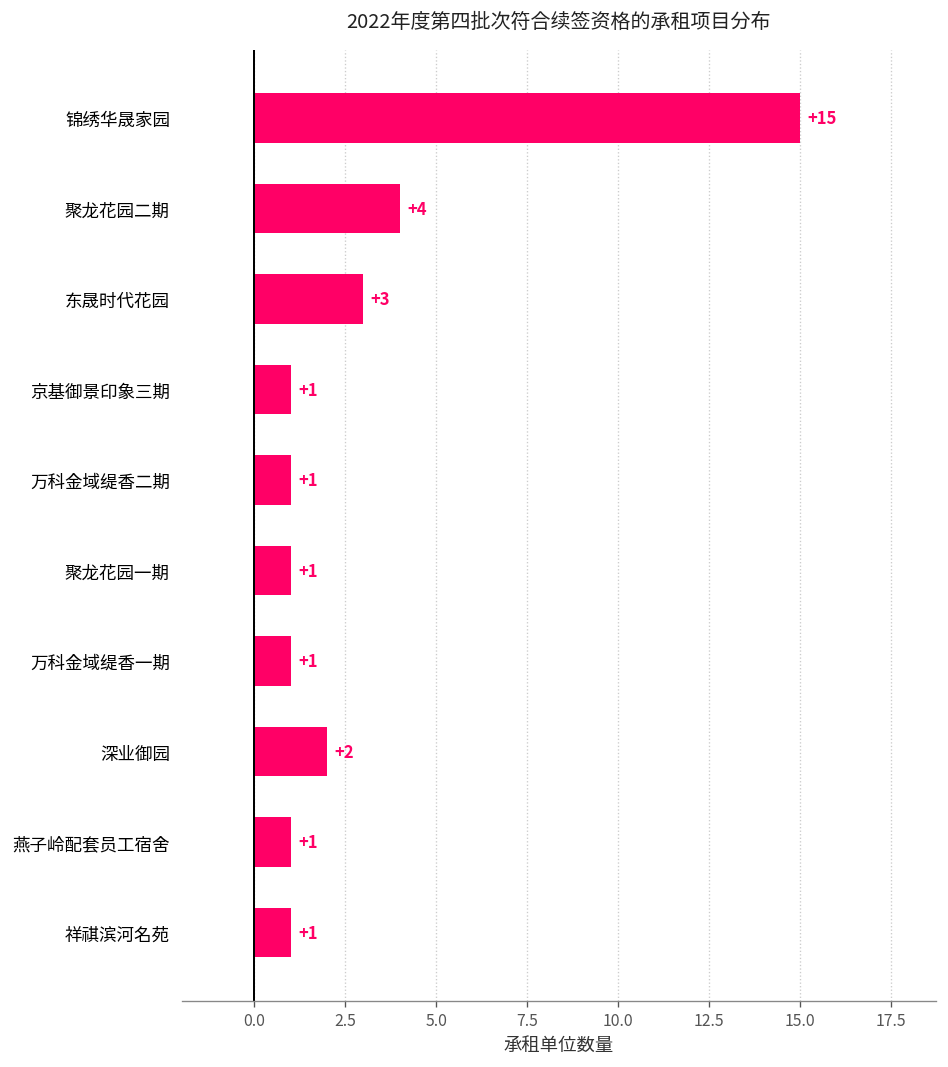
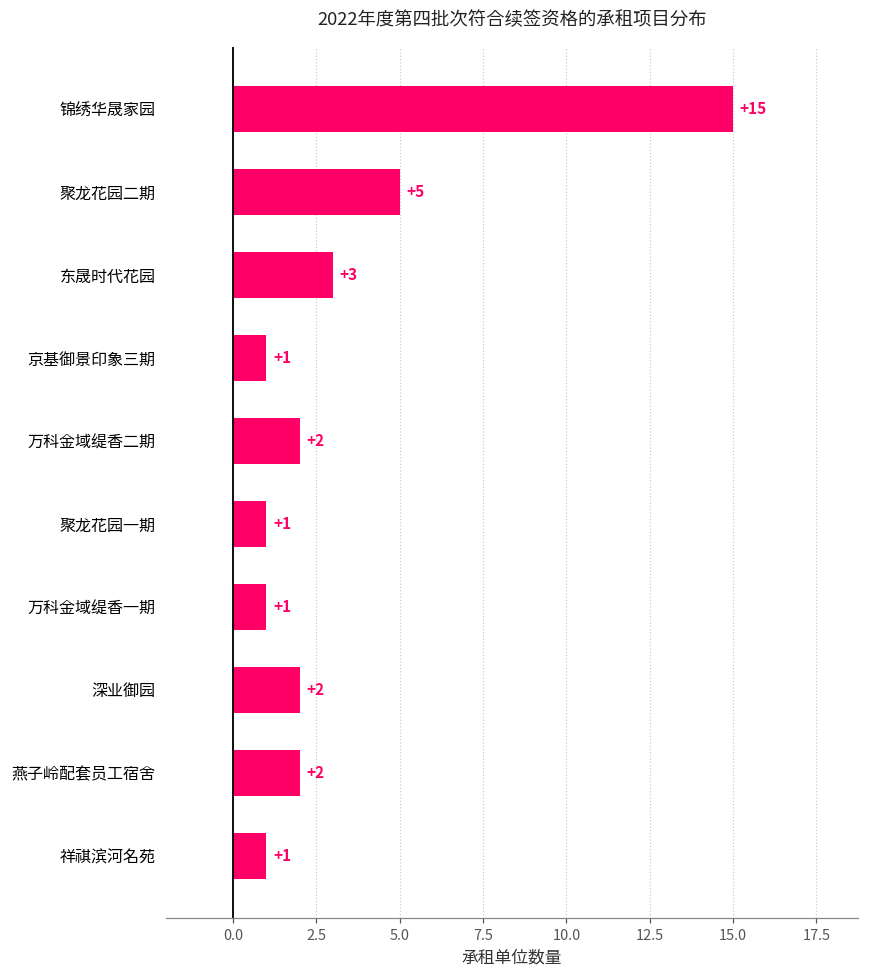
聚龙花园二期: +4 -> +5
万科金域缇香二期: +1 -> +2
燕子岭配套员工宿舍: +1 -> +2
